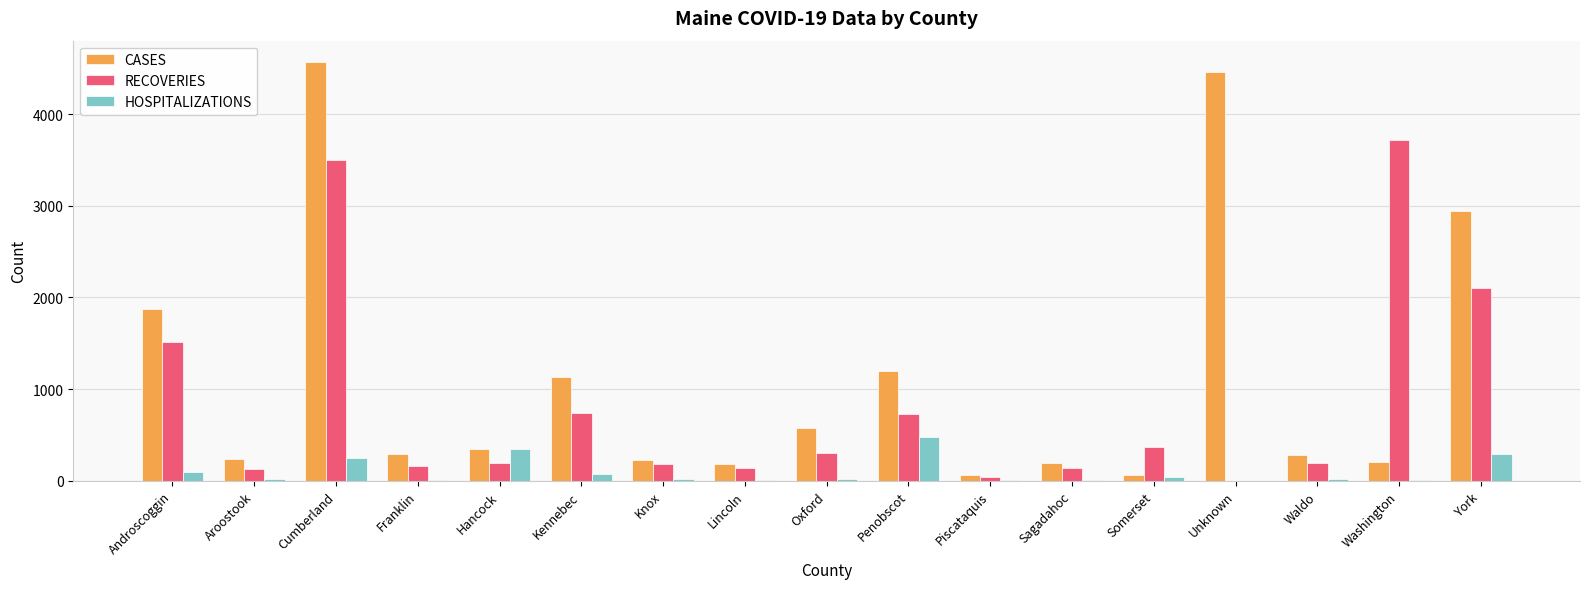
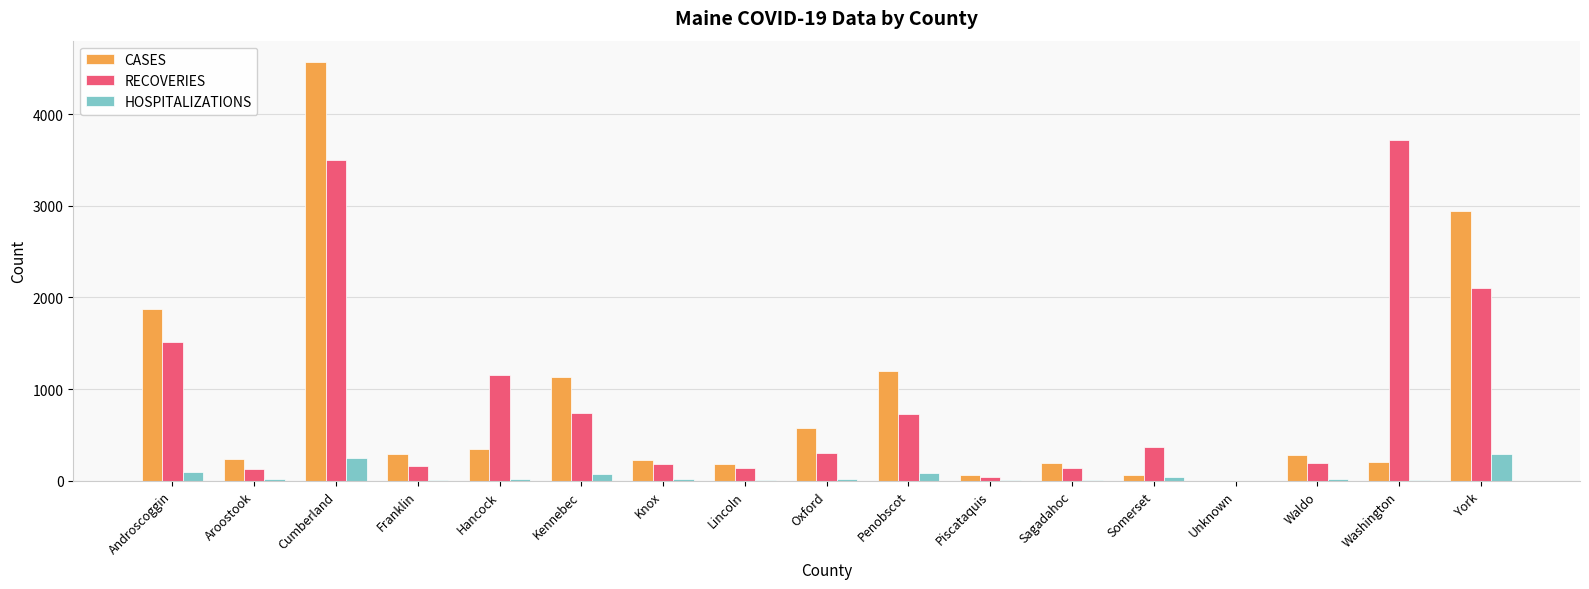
RECOVERIES, Hancock: 200 -> 1200
HOSPITALIZATIONS, Hancock: 300 -> 0
HOSPITALIZATIONS, Penobscot: 500 -> 100
CASES, Unknown: 4500 -> 0
